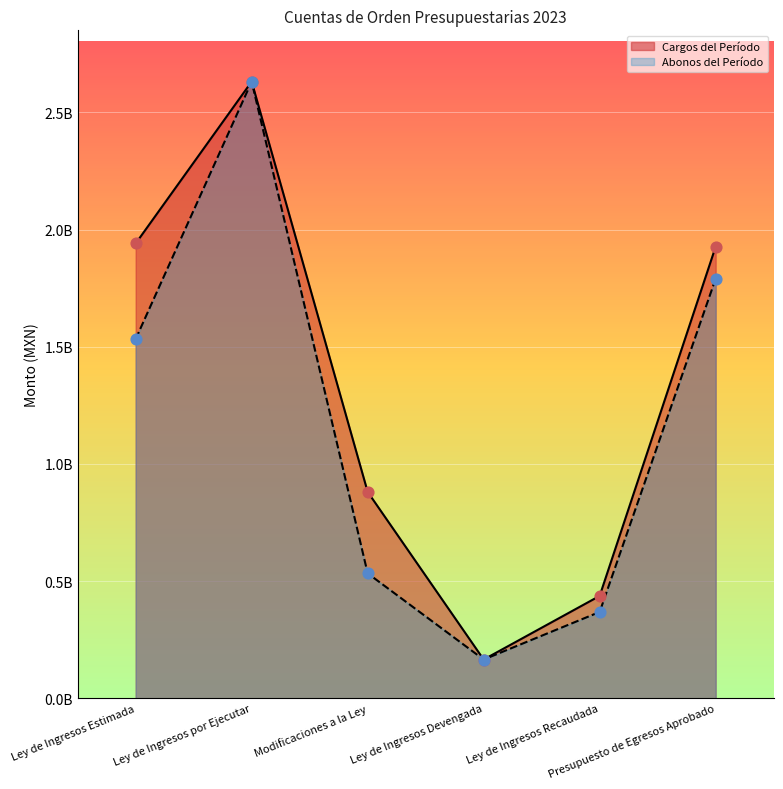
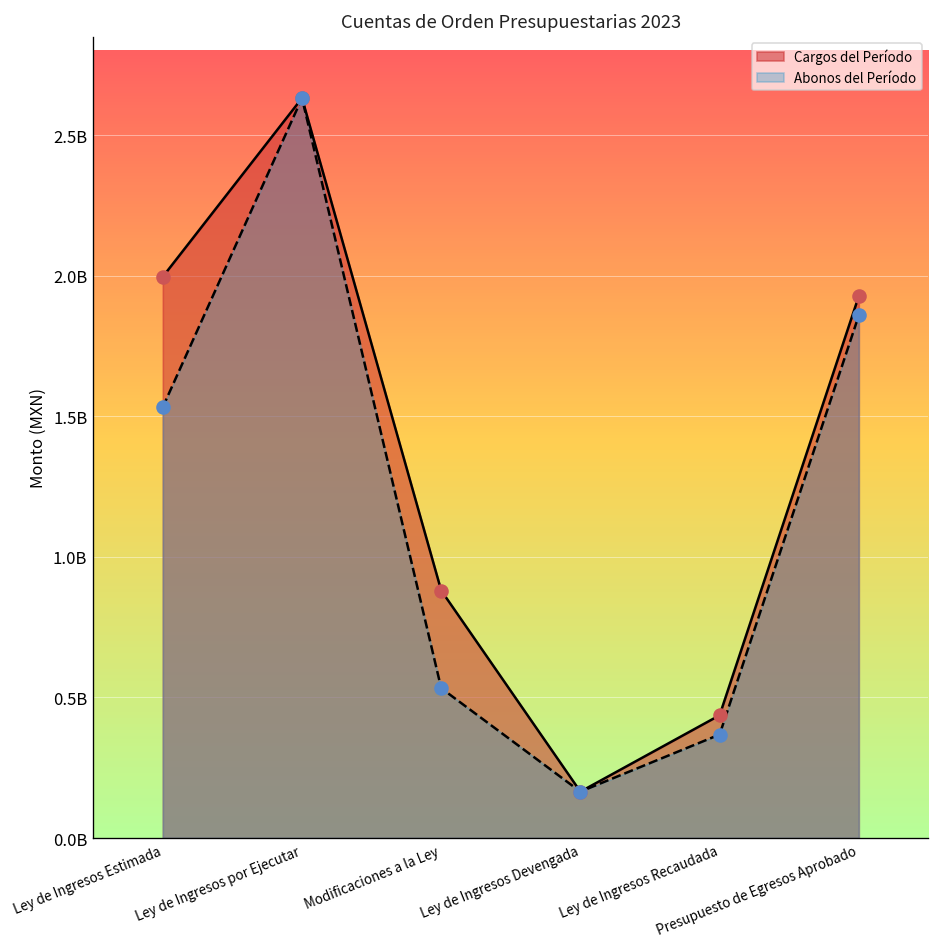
Cargos del Período, Ley de Ingresos Estimada: 1940000000 -> 2000000000
Abonos del Período, Presupuesto de Egresos Aprobado: 1790000000 -> 1860000000
